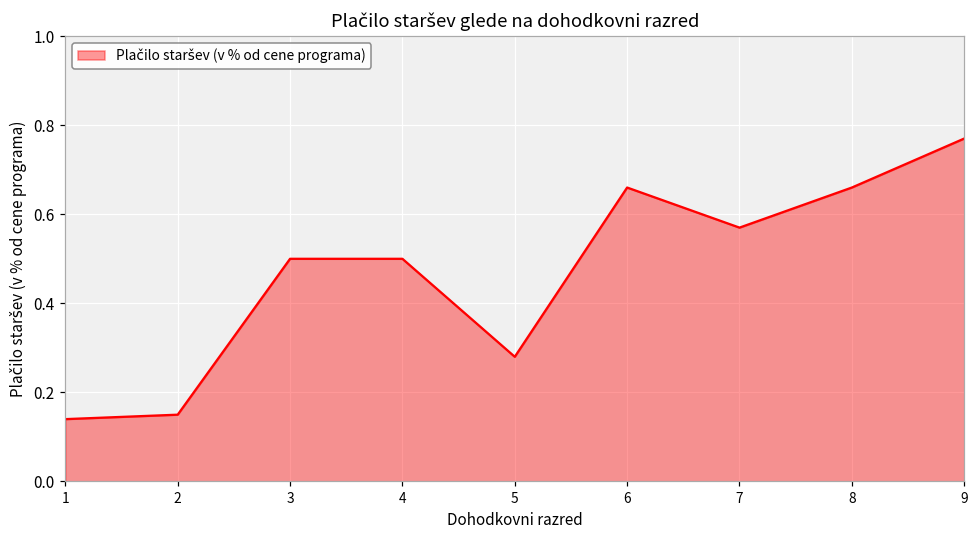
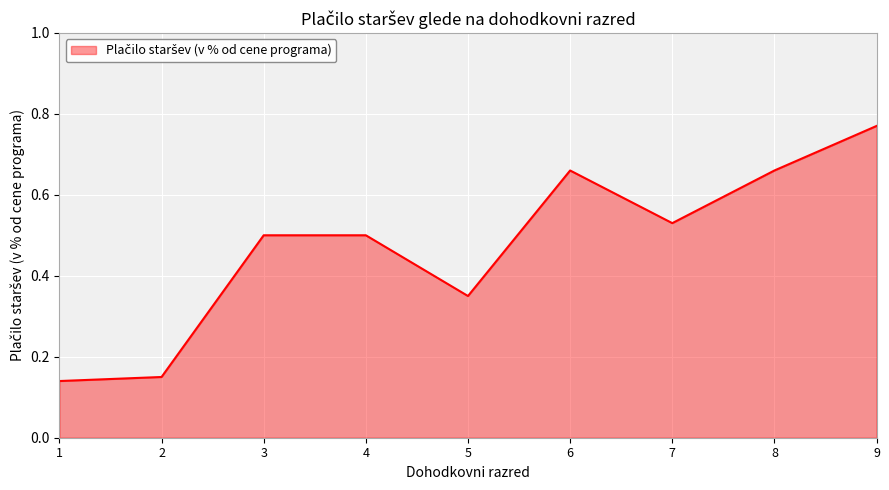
5: 0.28 -> 0.35
7: 0.57 -> 0.53
